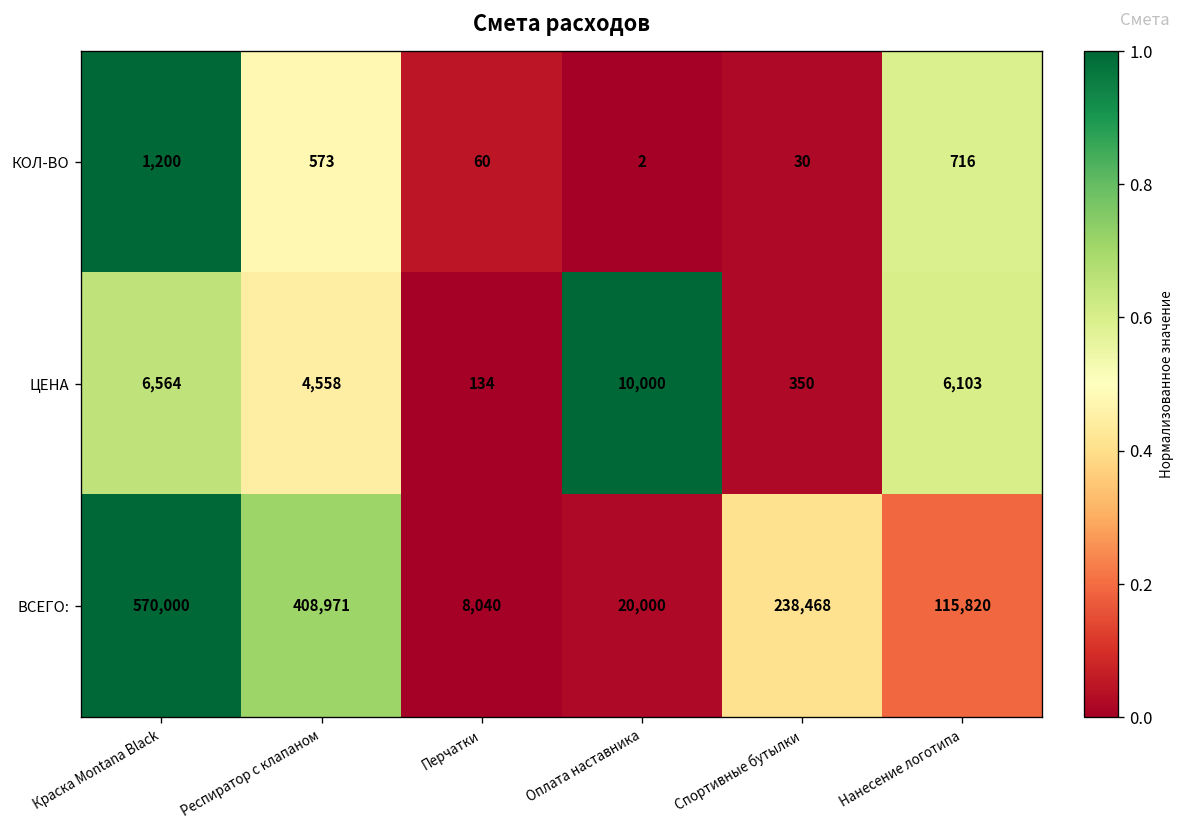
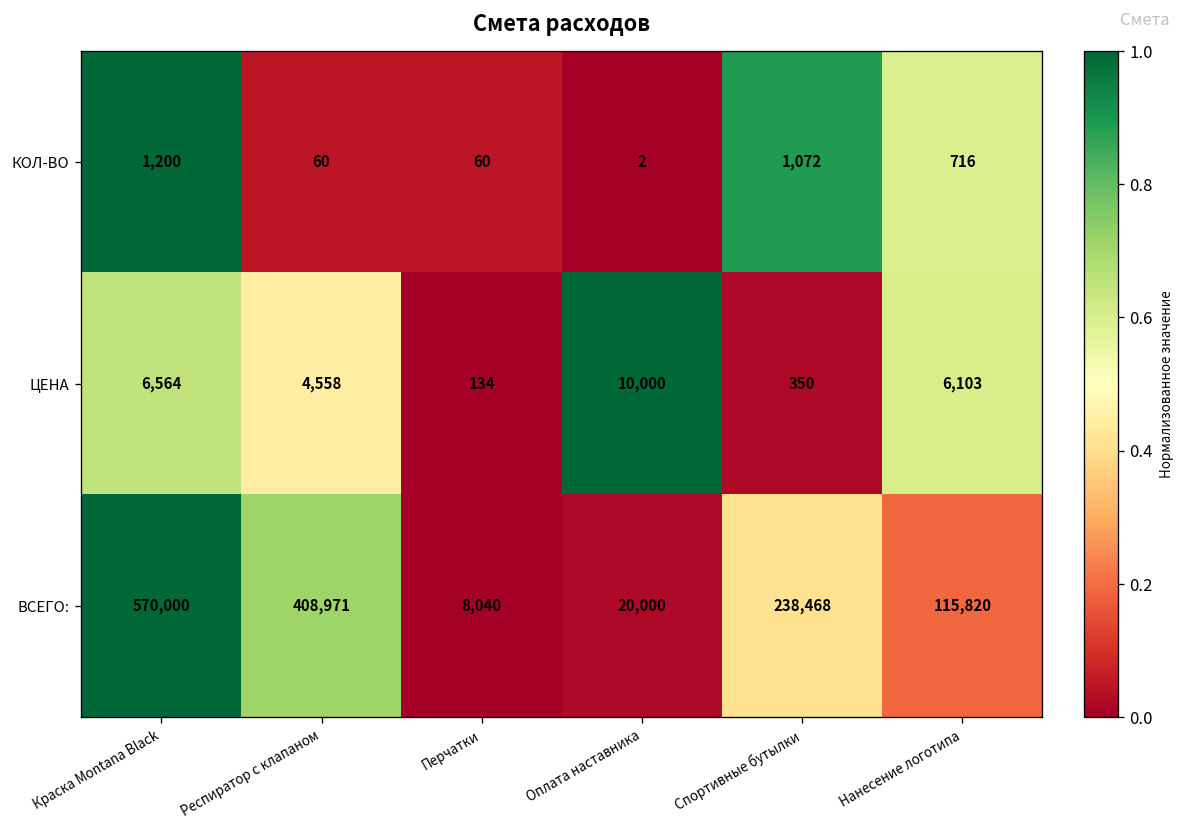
КОЛ-ВО, Респиратор с клапаном: 573 -> 60
КОЛ-ВО, Спортивные бутылки: 30 -> 1,072
